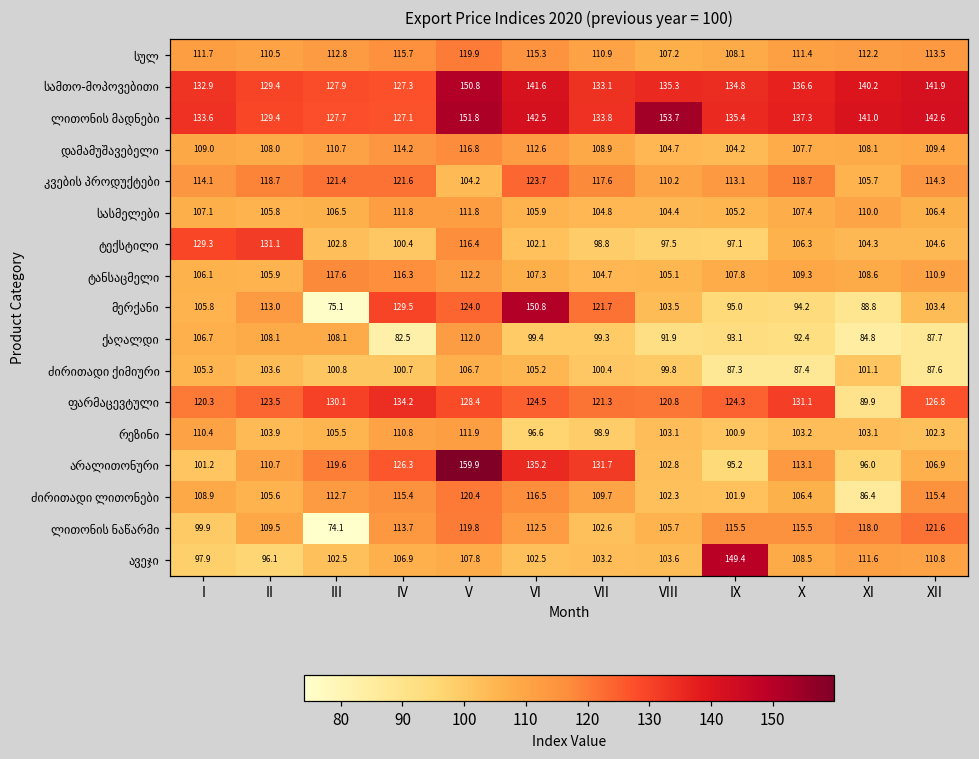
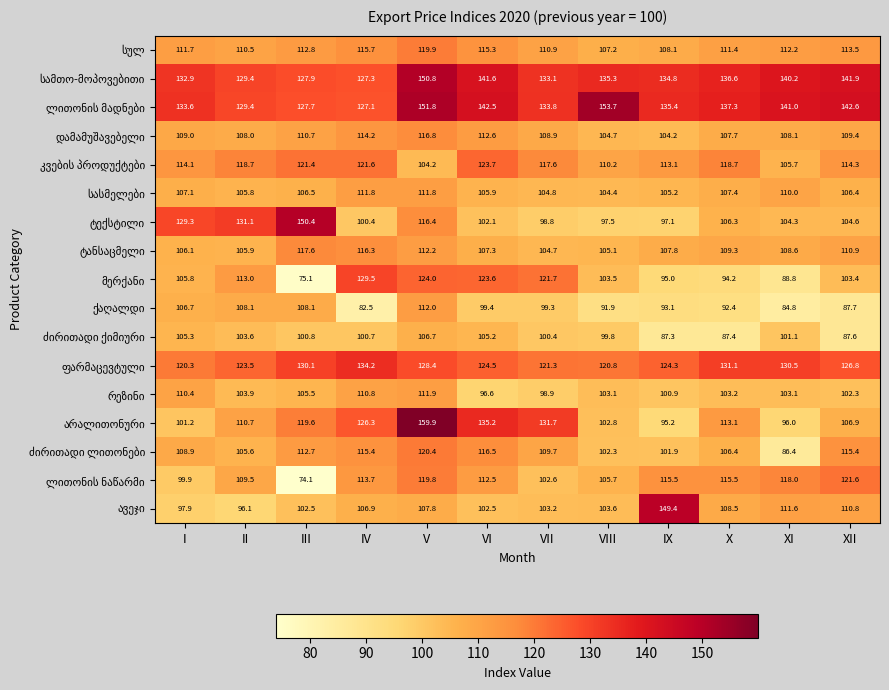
ტექსტილი, III: 102.8 -> 150.4
მერქანი, VI: 150.8 -> 123.6
ფარმაცევტული, XI: 89.9 -> 130.5
